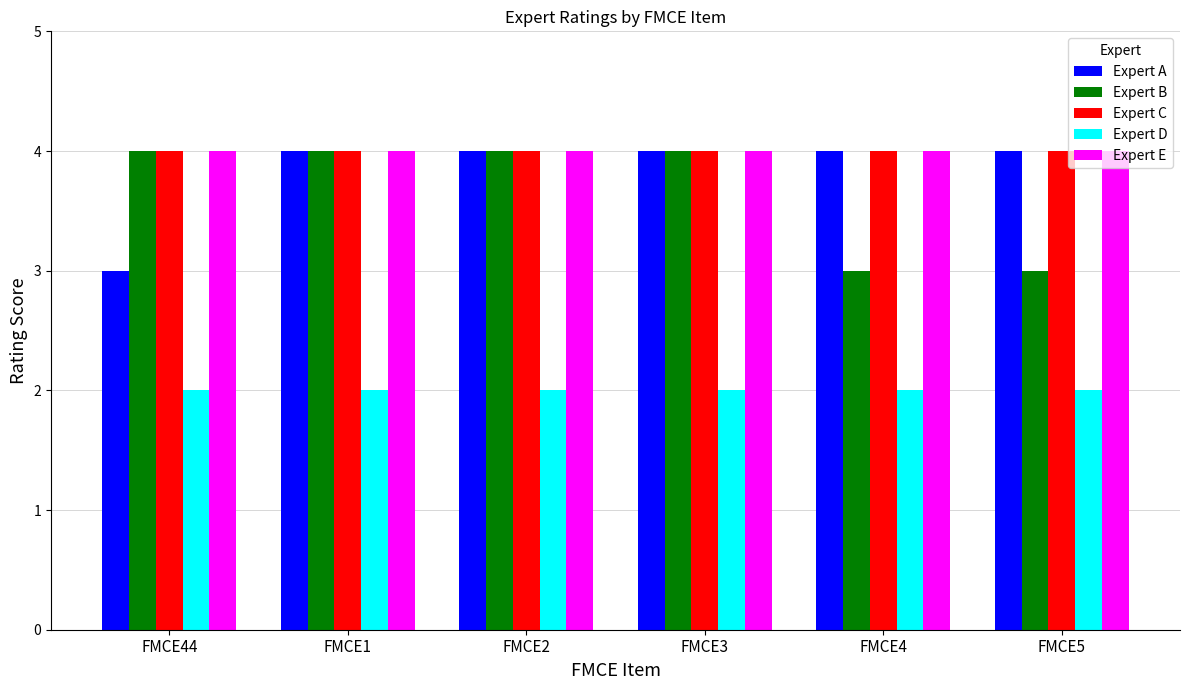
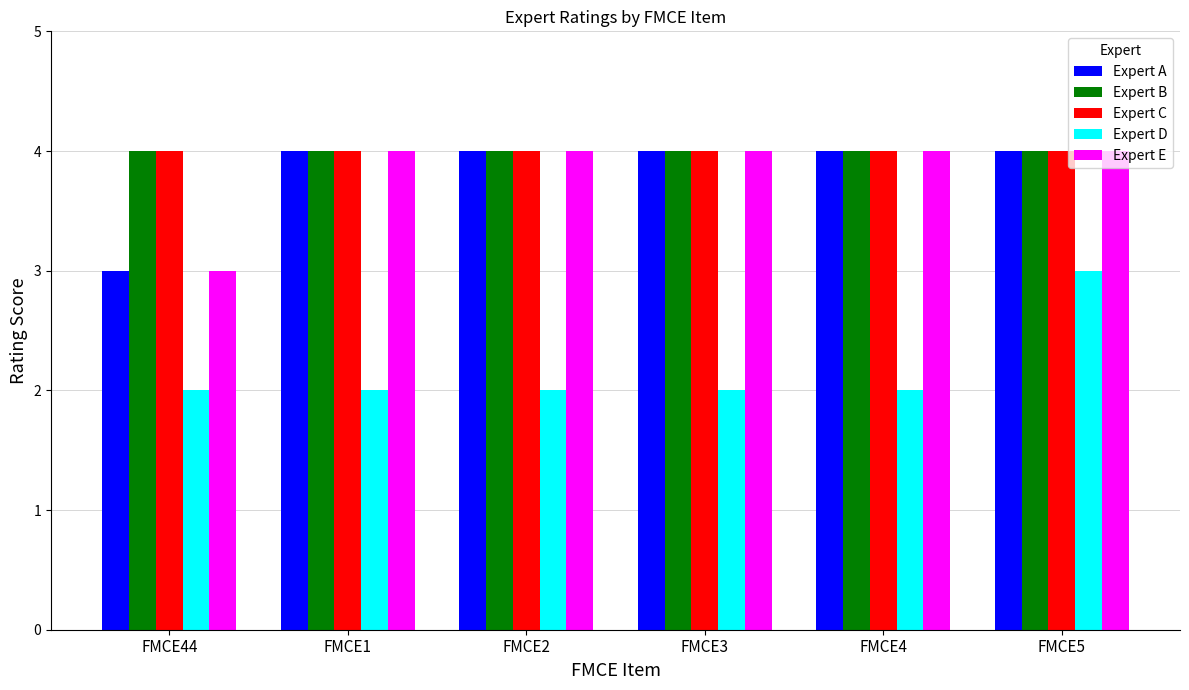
Expert E, FMCE44: 4 -> 3
Expert B, FMCE4: 3 -> 4
Expert B, FMCE5: 3 -> 4
Expert D, FMCE5: 2 -> 3
